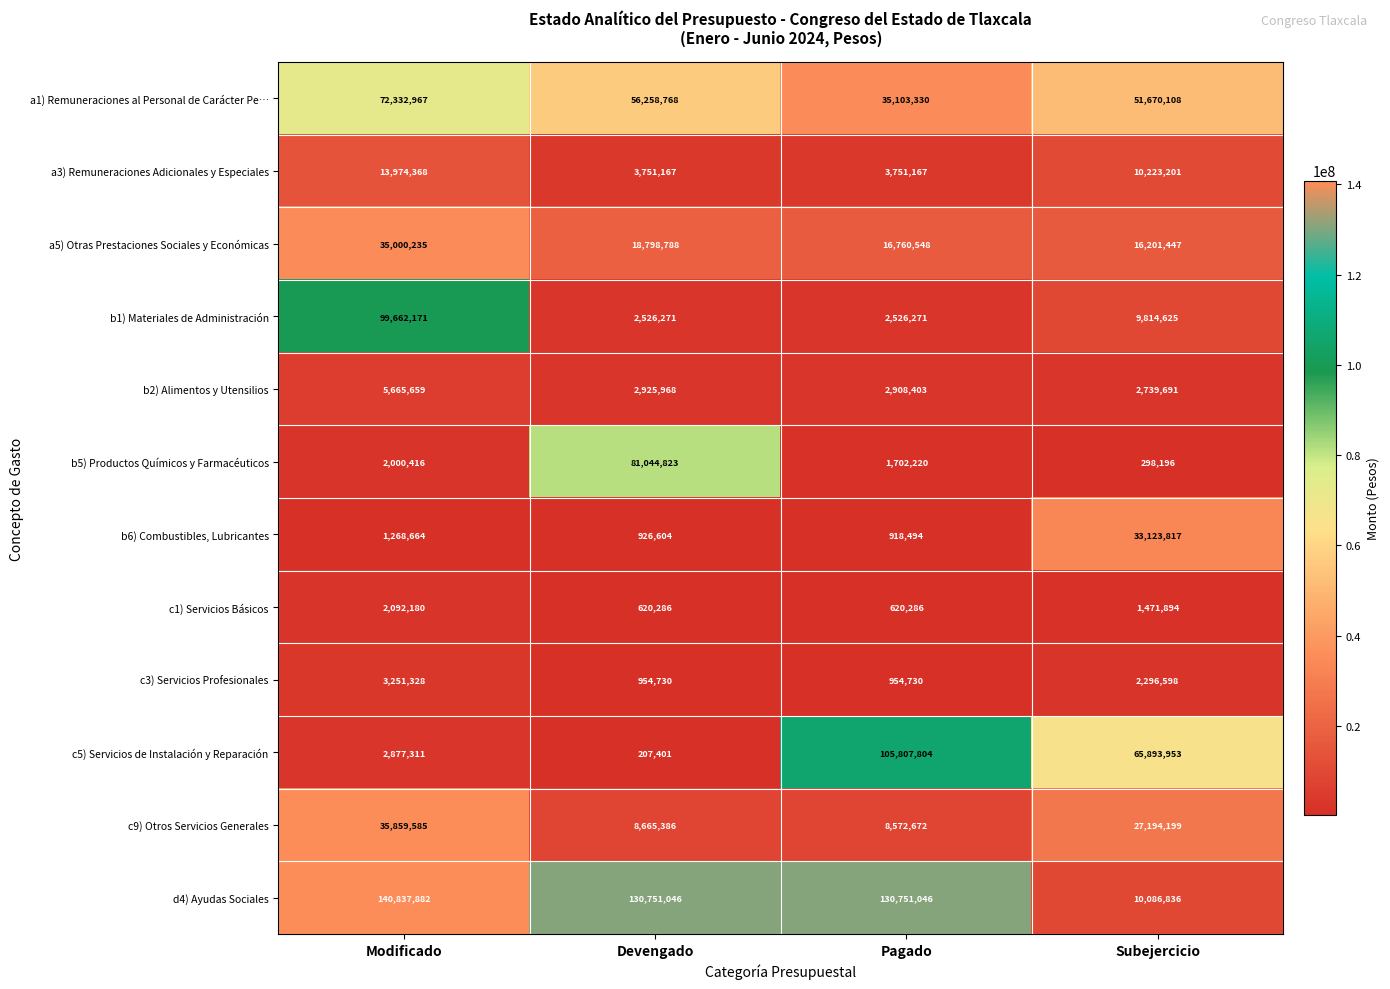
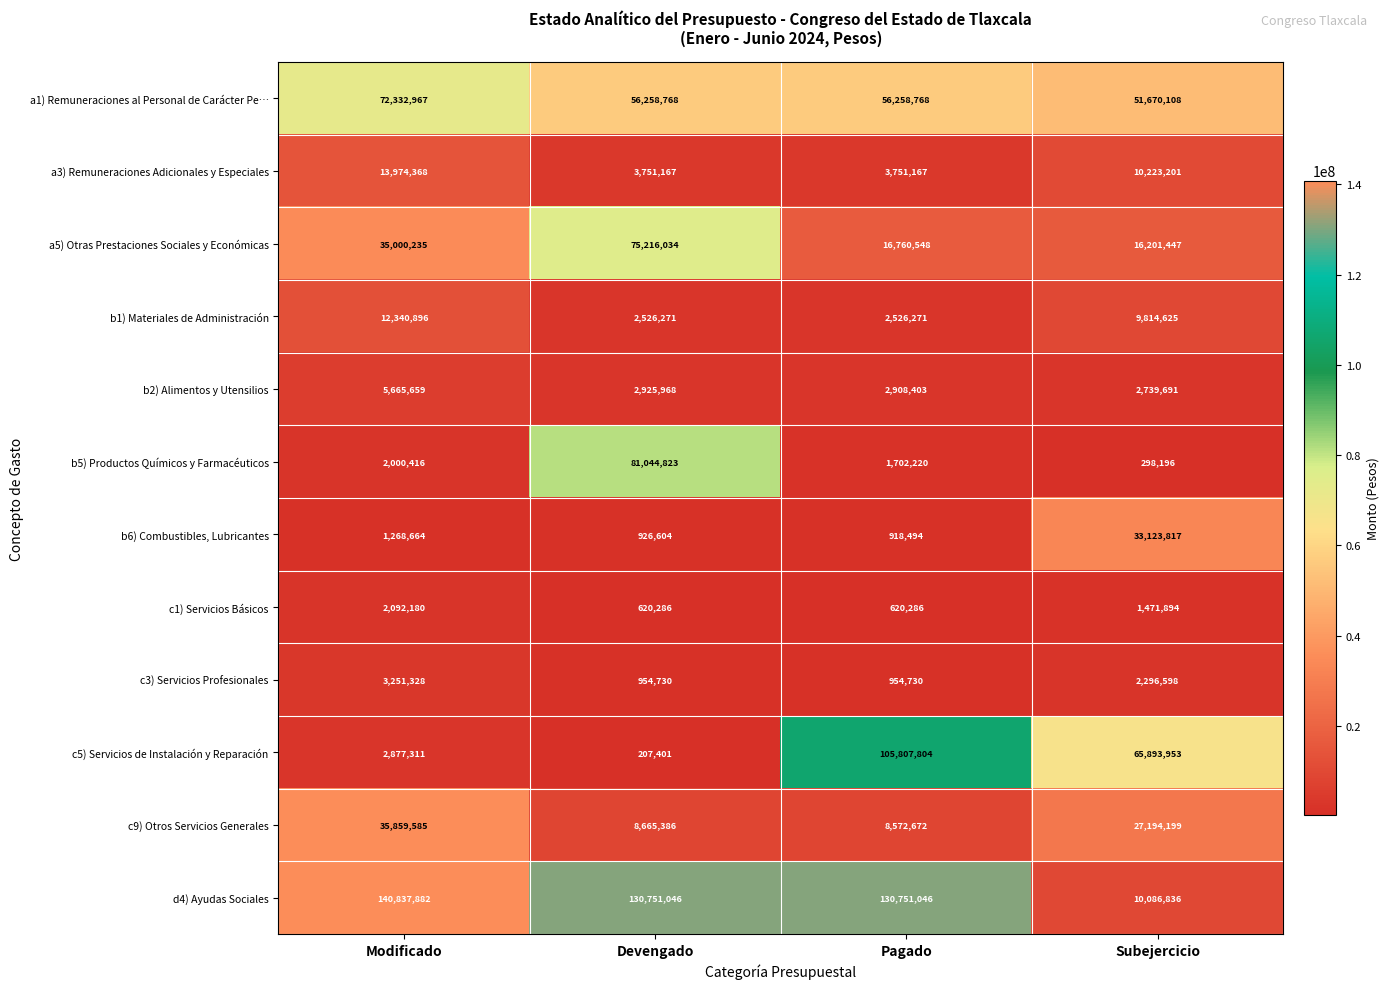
a1) Remuneraciones al Personal de Carácter Pe…, Pagado: 35,103,330 -> 56,258,768
a5) Otras Prestaciones Sociales y Económicas, Devengado: 18,798,788 -> 75,216,034
b1) Materiales de Administración, Modificado: 99,662,171 -> 12,340,896
